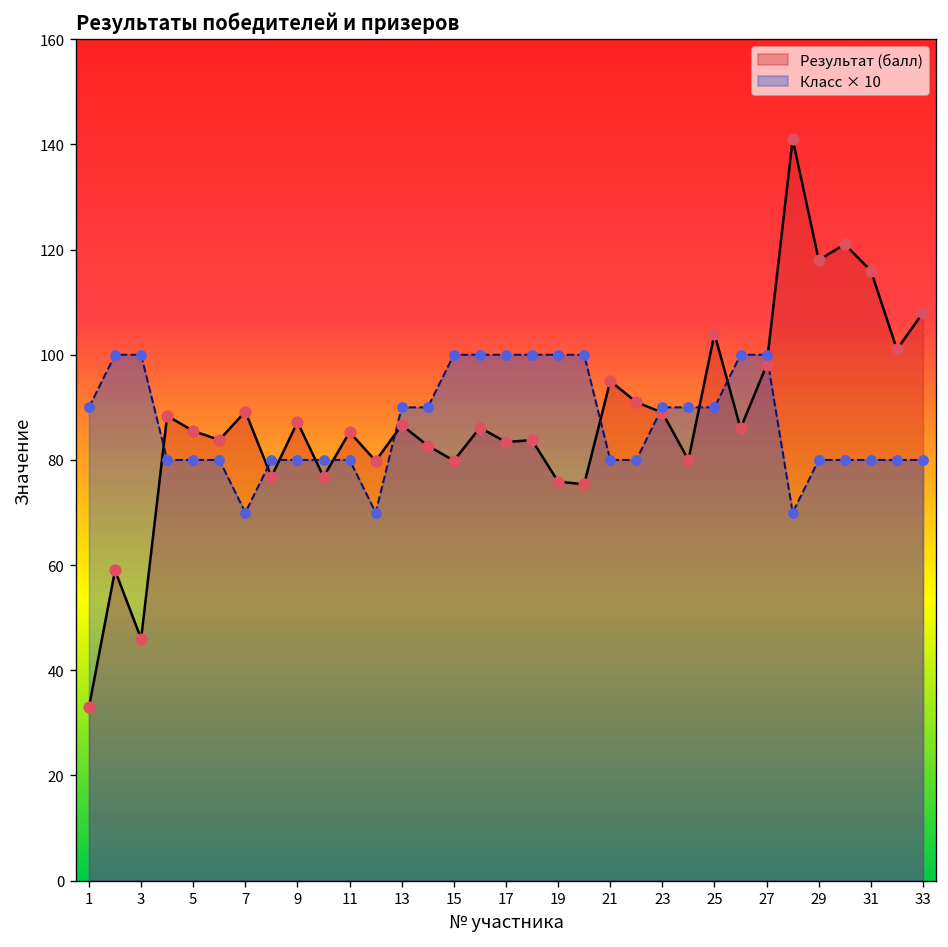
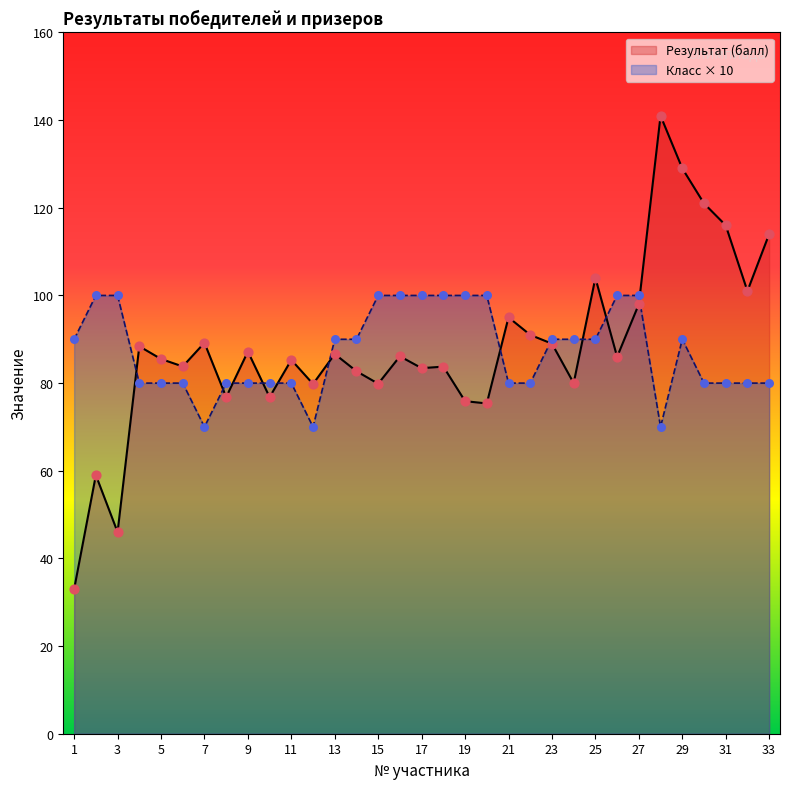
Результат (балл), 29: 118 -> 129
Класс × 10, 29: 80 -> 90
Результат (балл), 33: 108 -> 114
